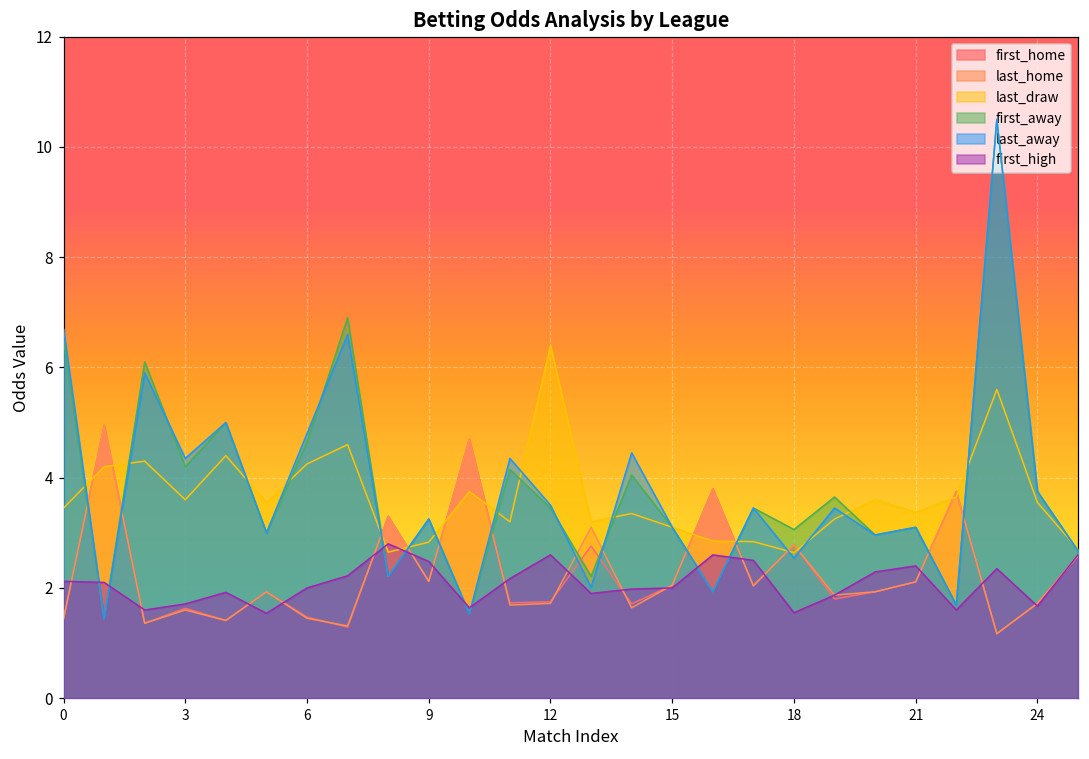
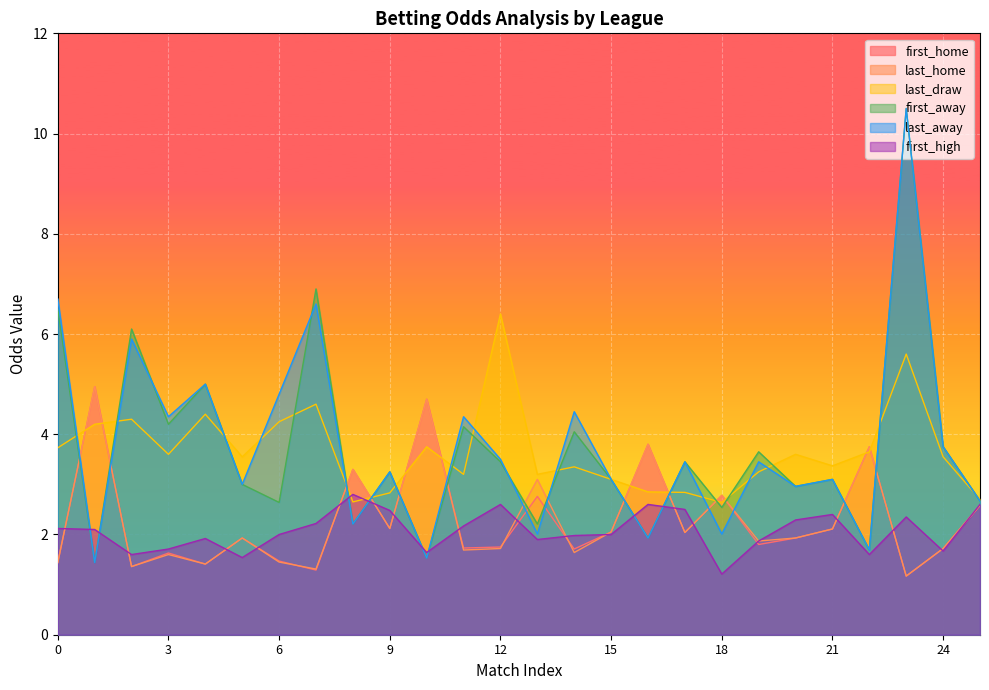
last_draw, 0: 3.5 -> 3.7
first_away, 6: 4.7 -> 2.6
first_away, 18: 3.1 -> 2.5
last_away, 18: 2.5 -> 2.0
first_high, 18: 1.6 -> 1.2
